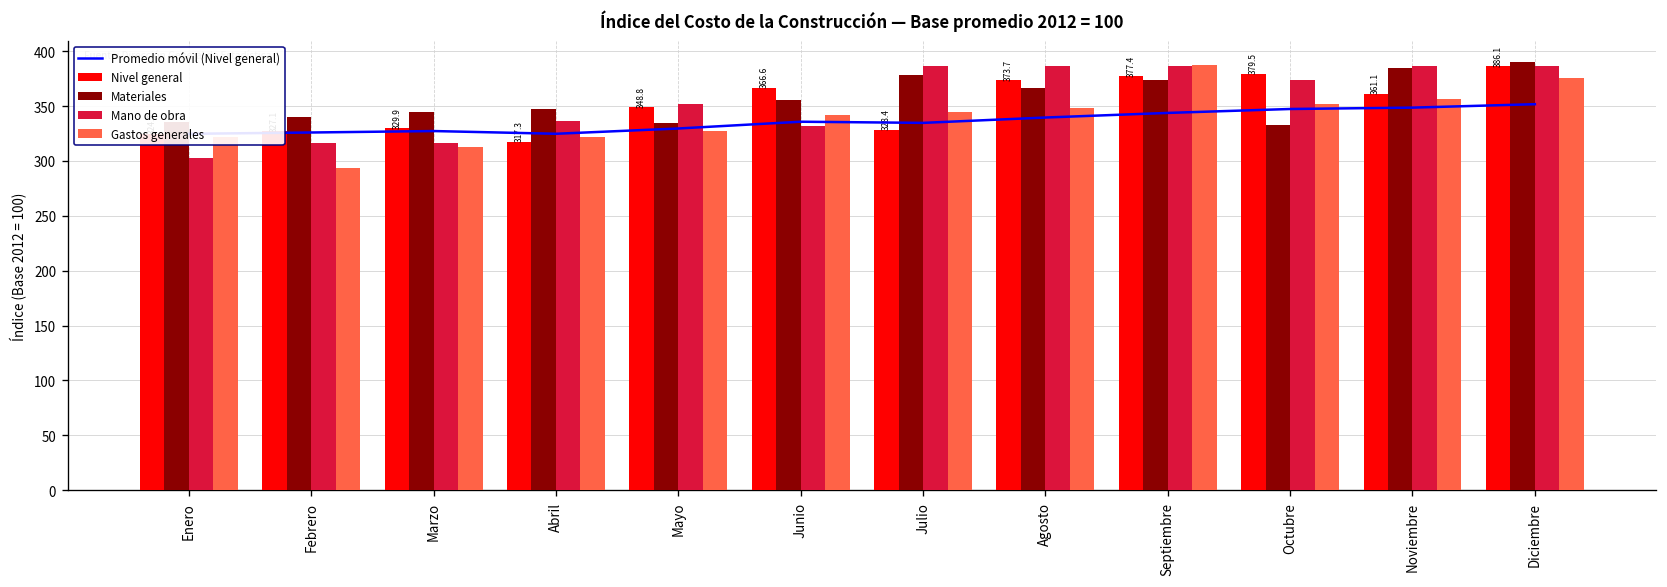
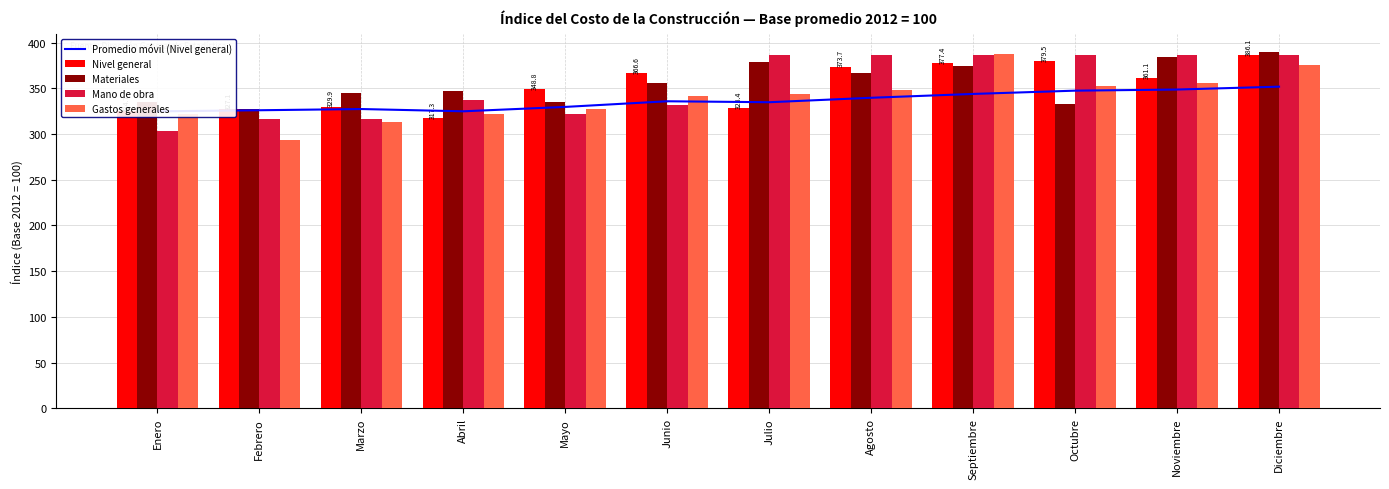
Materiales, Febrero: 340 -> 330
Mano de obra, Mayo: 350 -> 320
Mano de obra, Octubre: 370 -> 390
